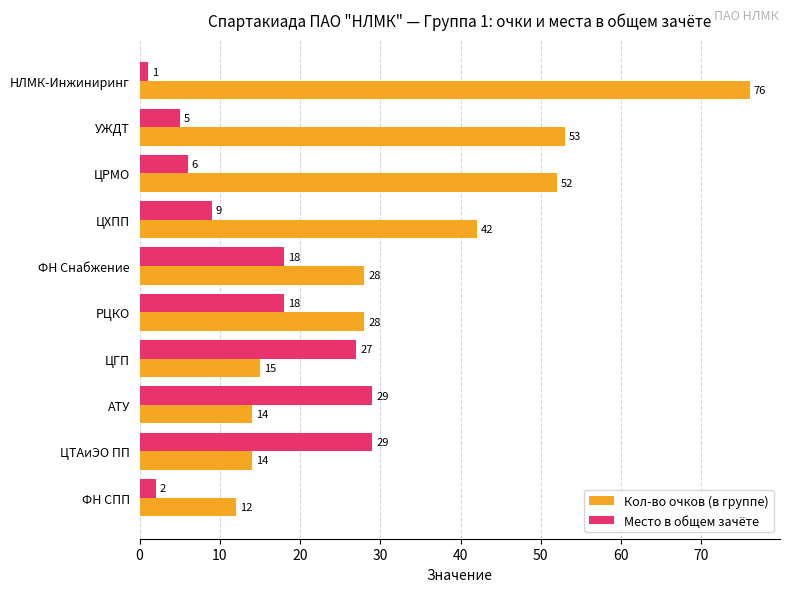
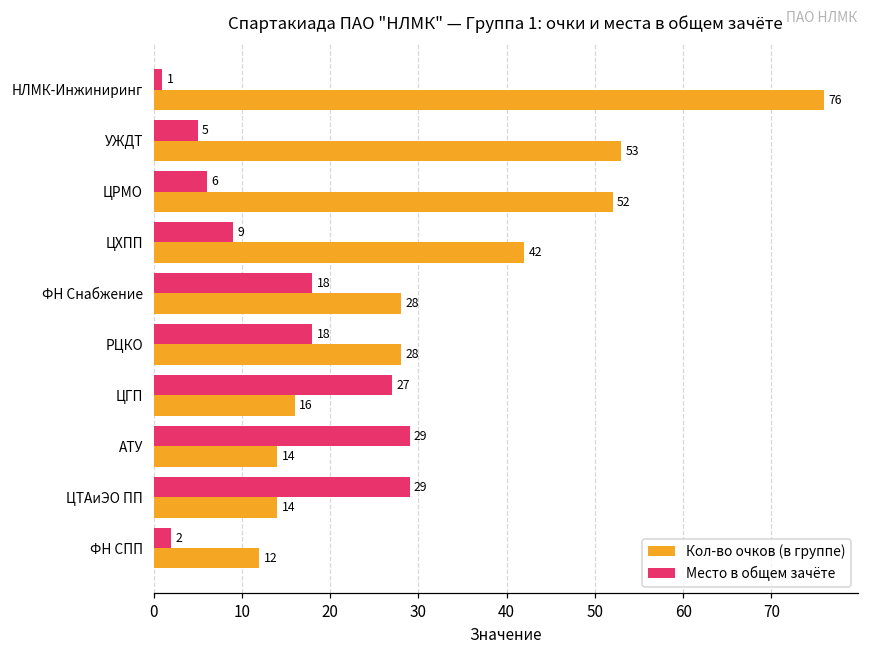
Кол-во очков (в группе), ЦГП: 15 -> 16
